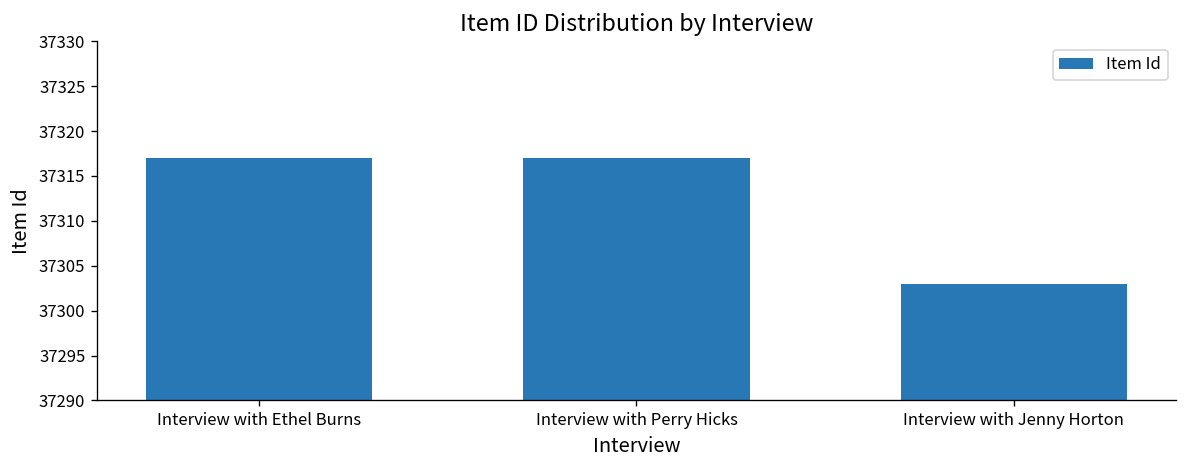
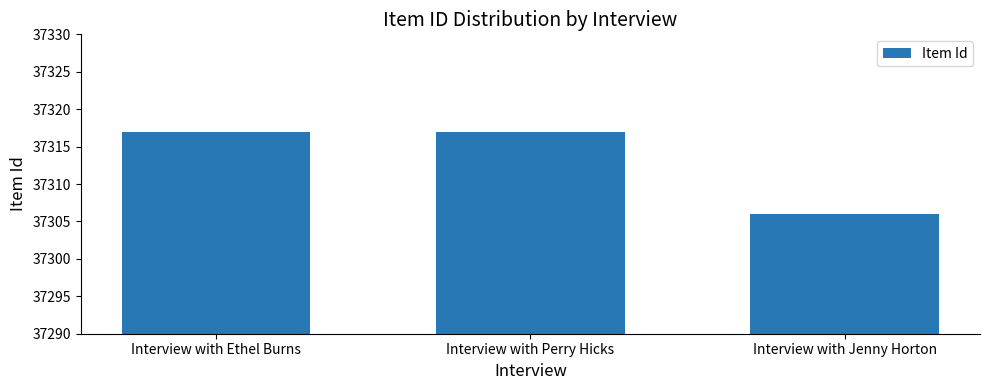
Interview with Jenny Horton: 37303 -> 37306
